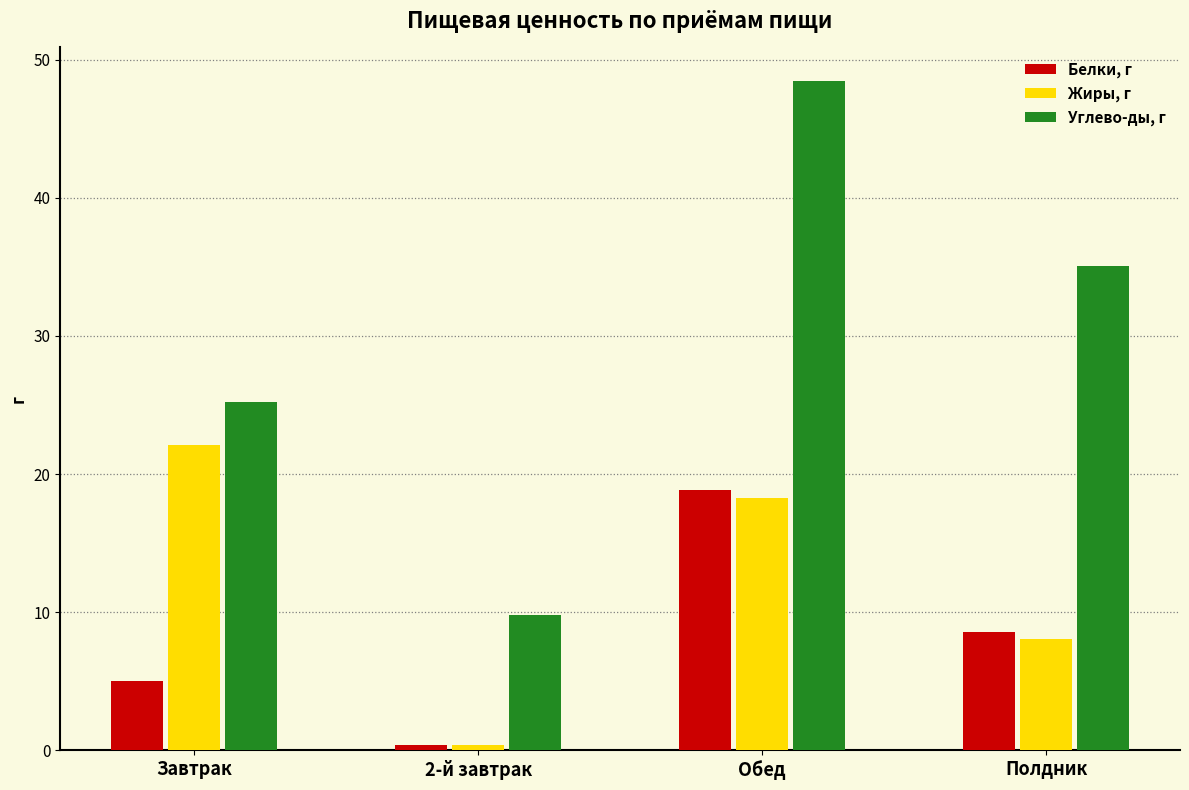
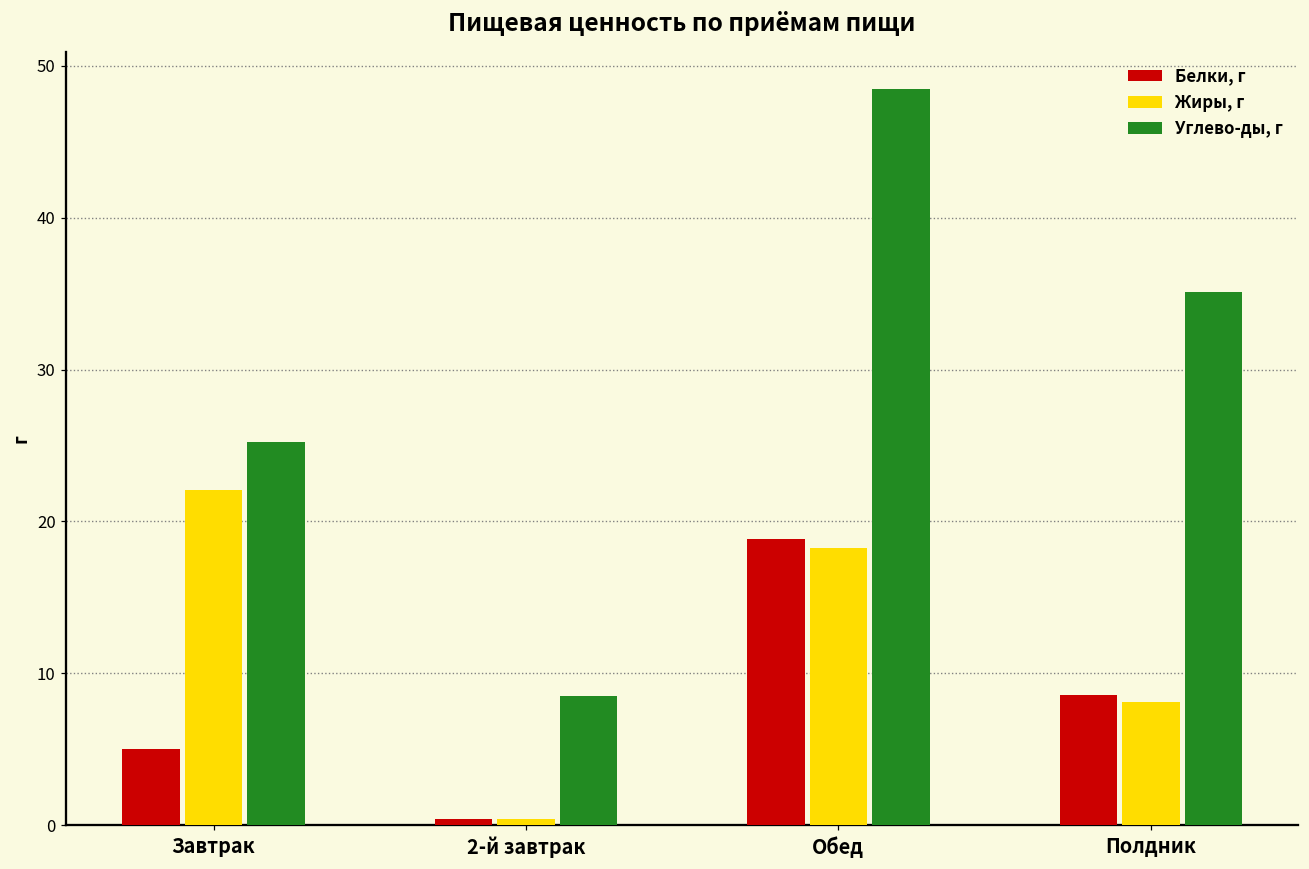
Углево-ды, г, 2-й завтрак: 9.8 -> 8.5
